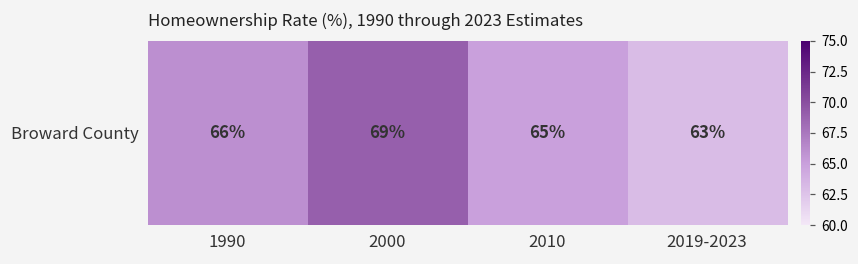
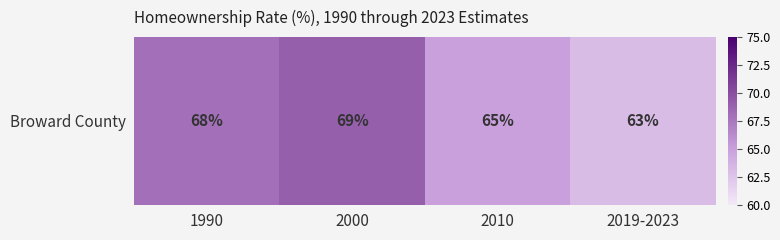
Broward County, 1990: 66% -> 68%
